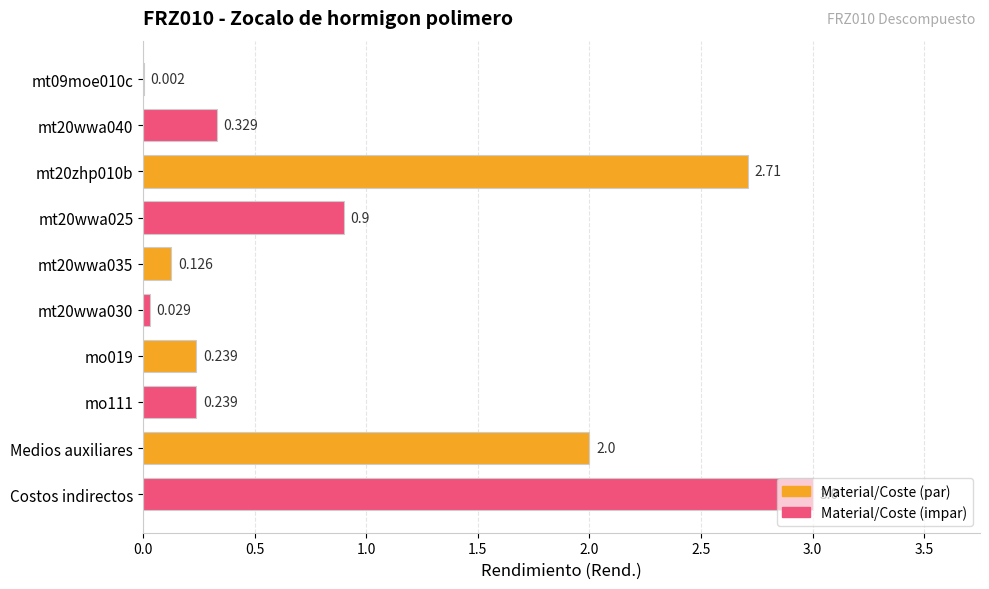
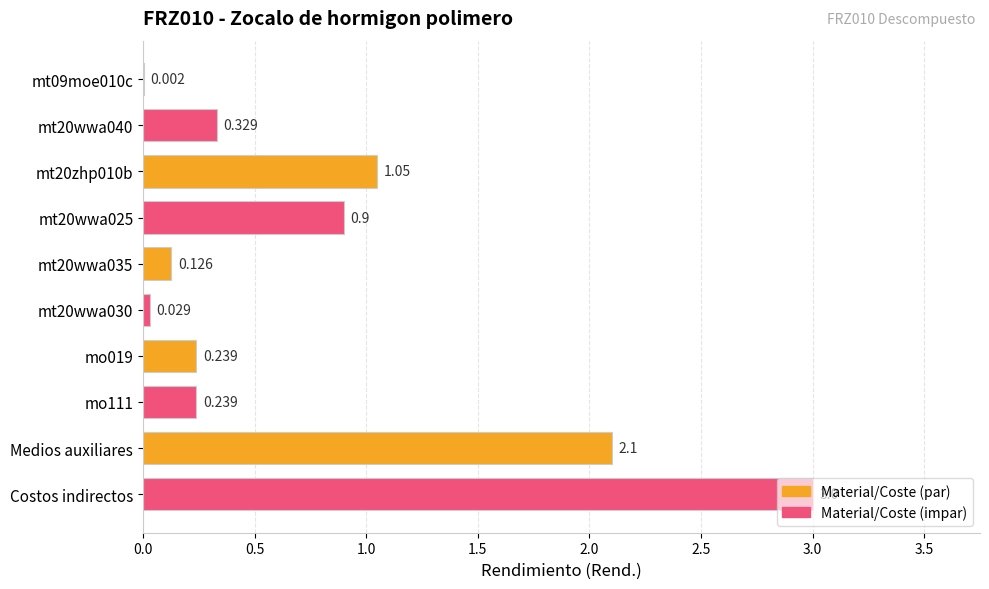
mt20zhp010b: 2.71 -> 1.05
Medios auxiliares: 2.0 -> 2.1
